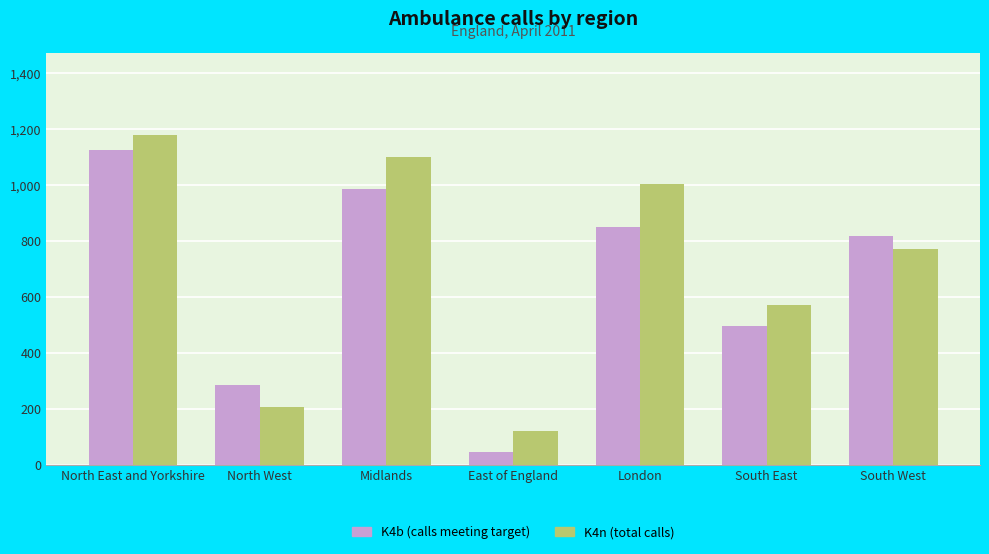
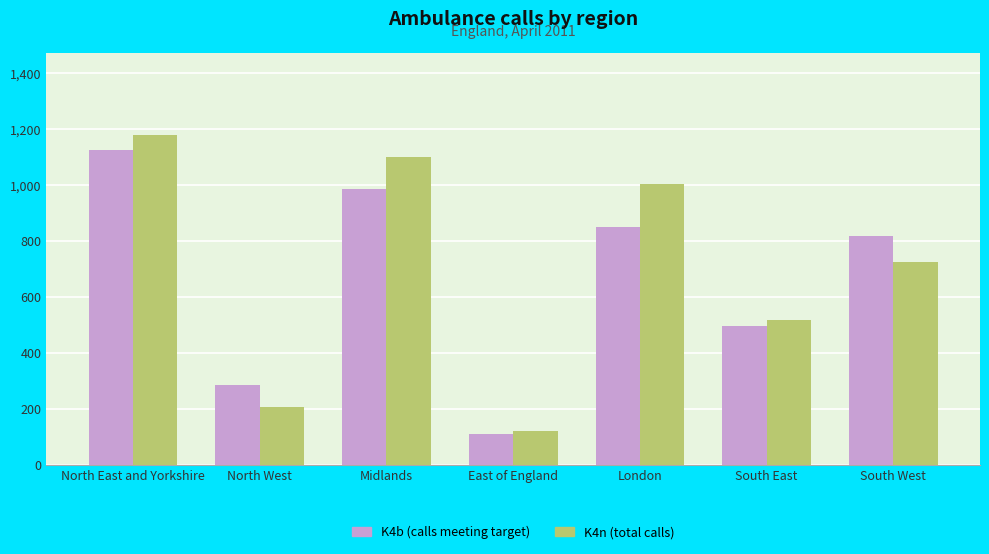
K4b (calls meeting target), East of England: 50 -> 110
K4n (total calls), South East: 570 -> 520
K4n (total calls), South West: 770 -> 730
